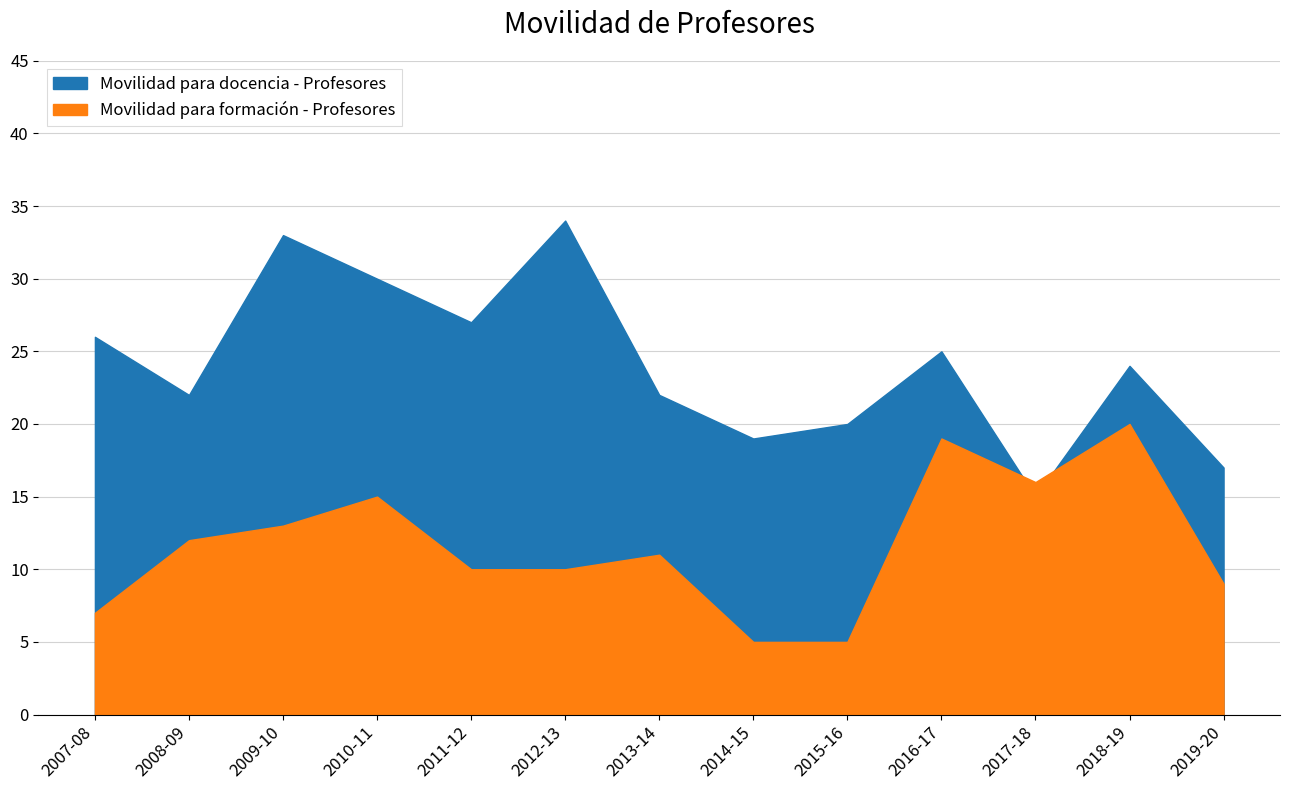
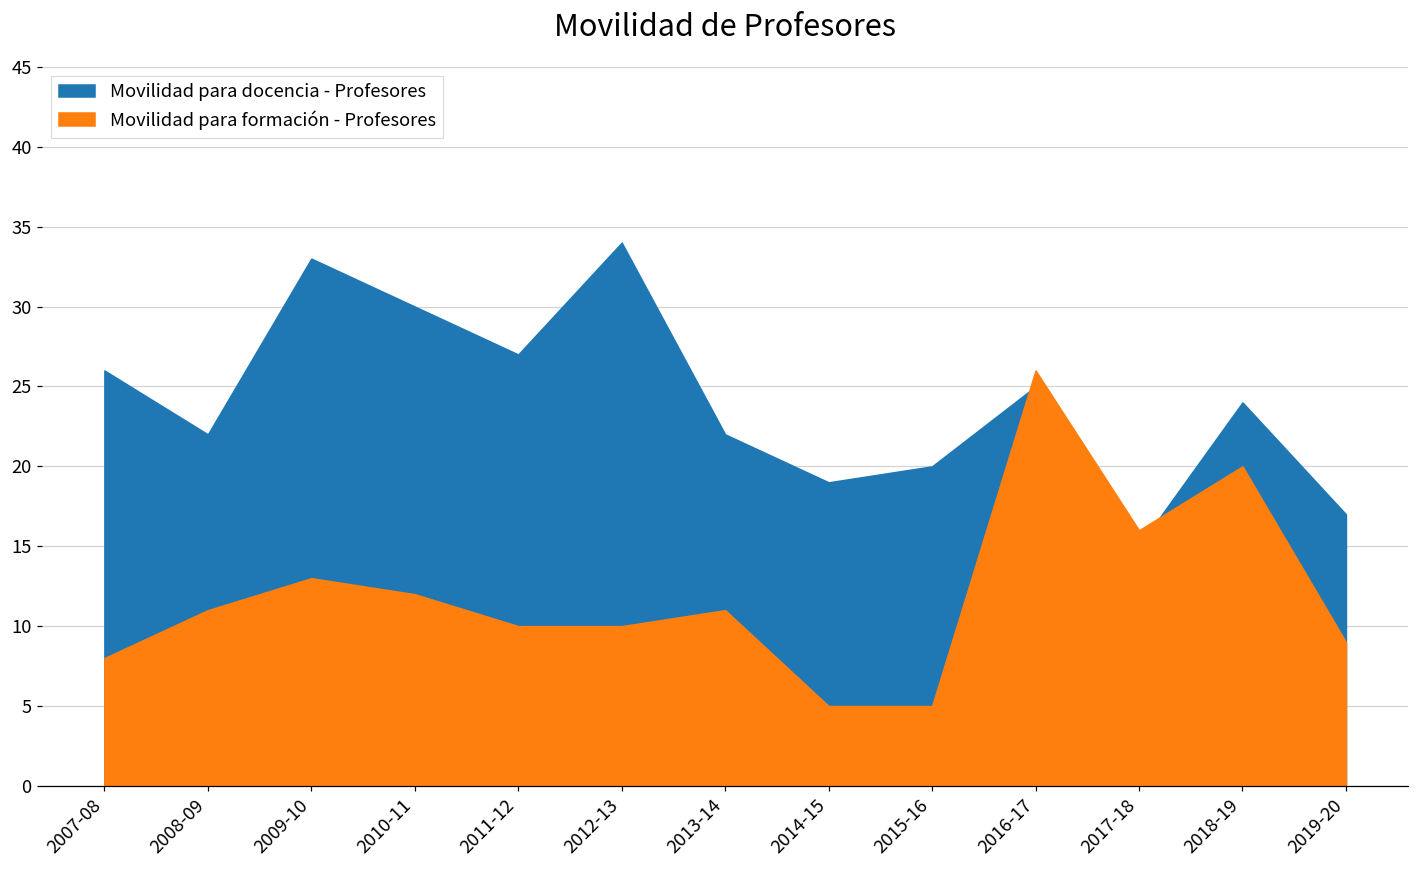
Movilidad para formación - Profesores, 2007-08: 7 -> 8
Movilidad para formación - Profesores, 2008-09: 12 -> 11
Movilidad para formación - Profesores, 2010-11: 15 -> 12
Movilidad para formación - Profesores, 2016-17: 19 -> 26
